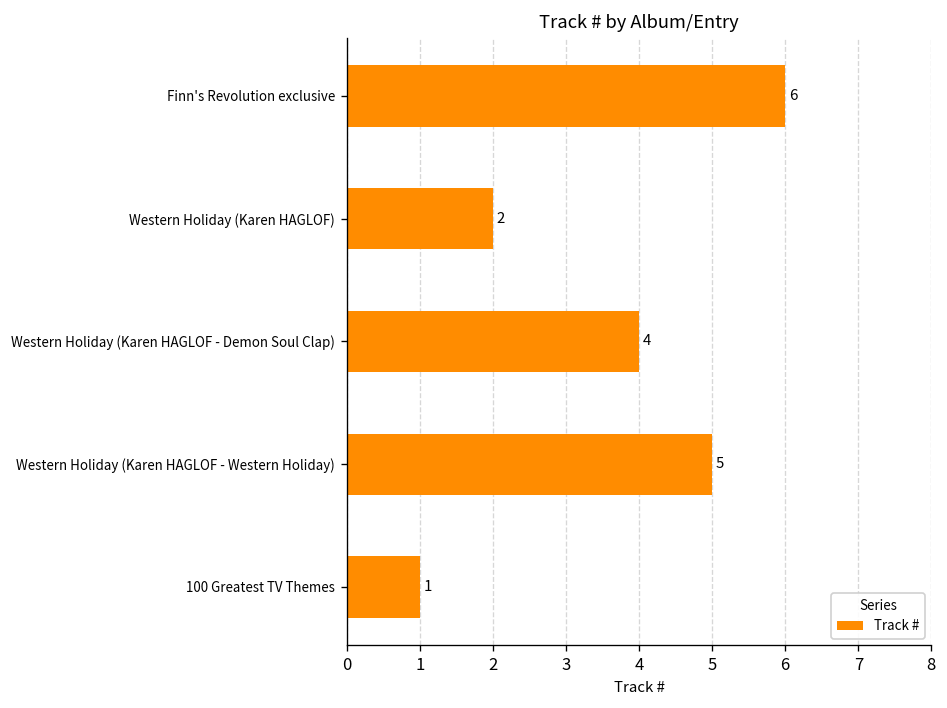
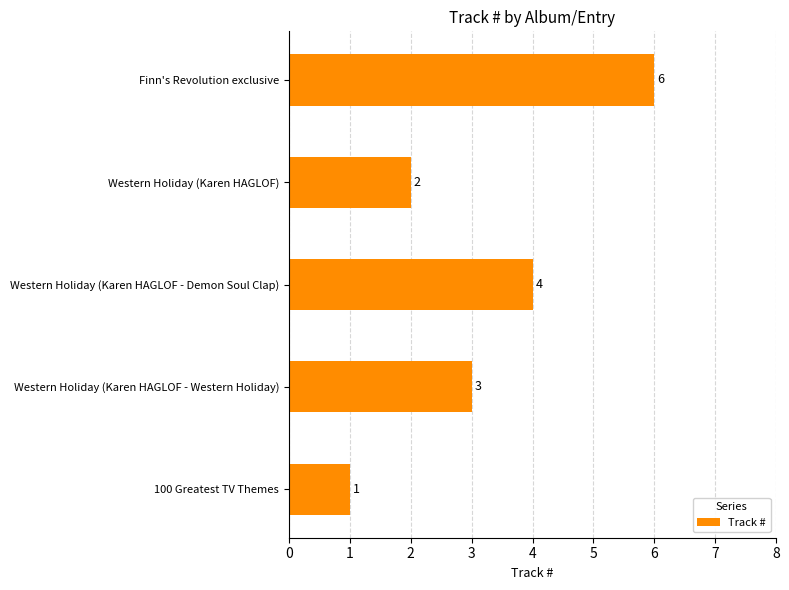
Western Holiday (Karen HAGLOF - Western Holiday): 5 -> 3
